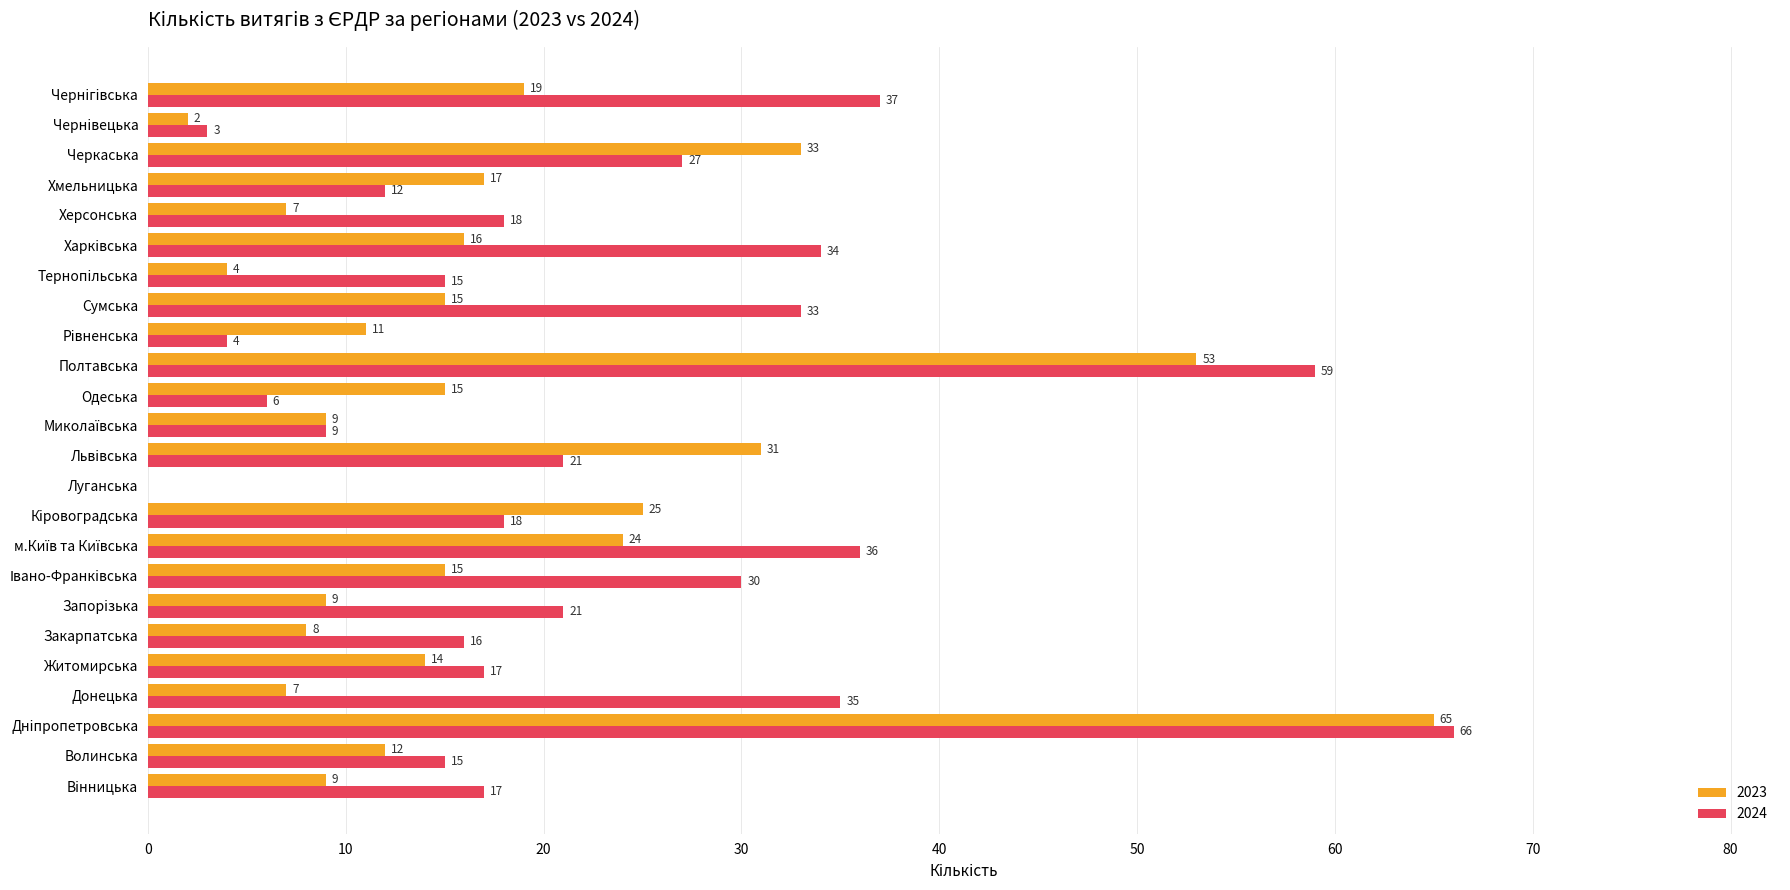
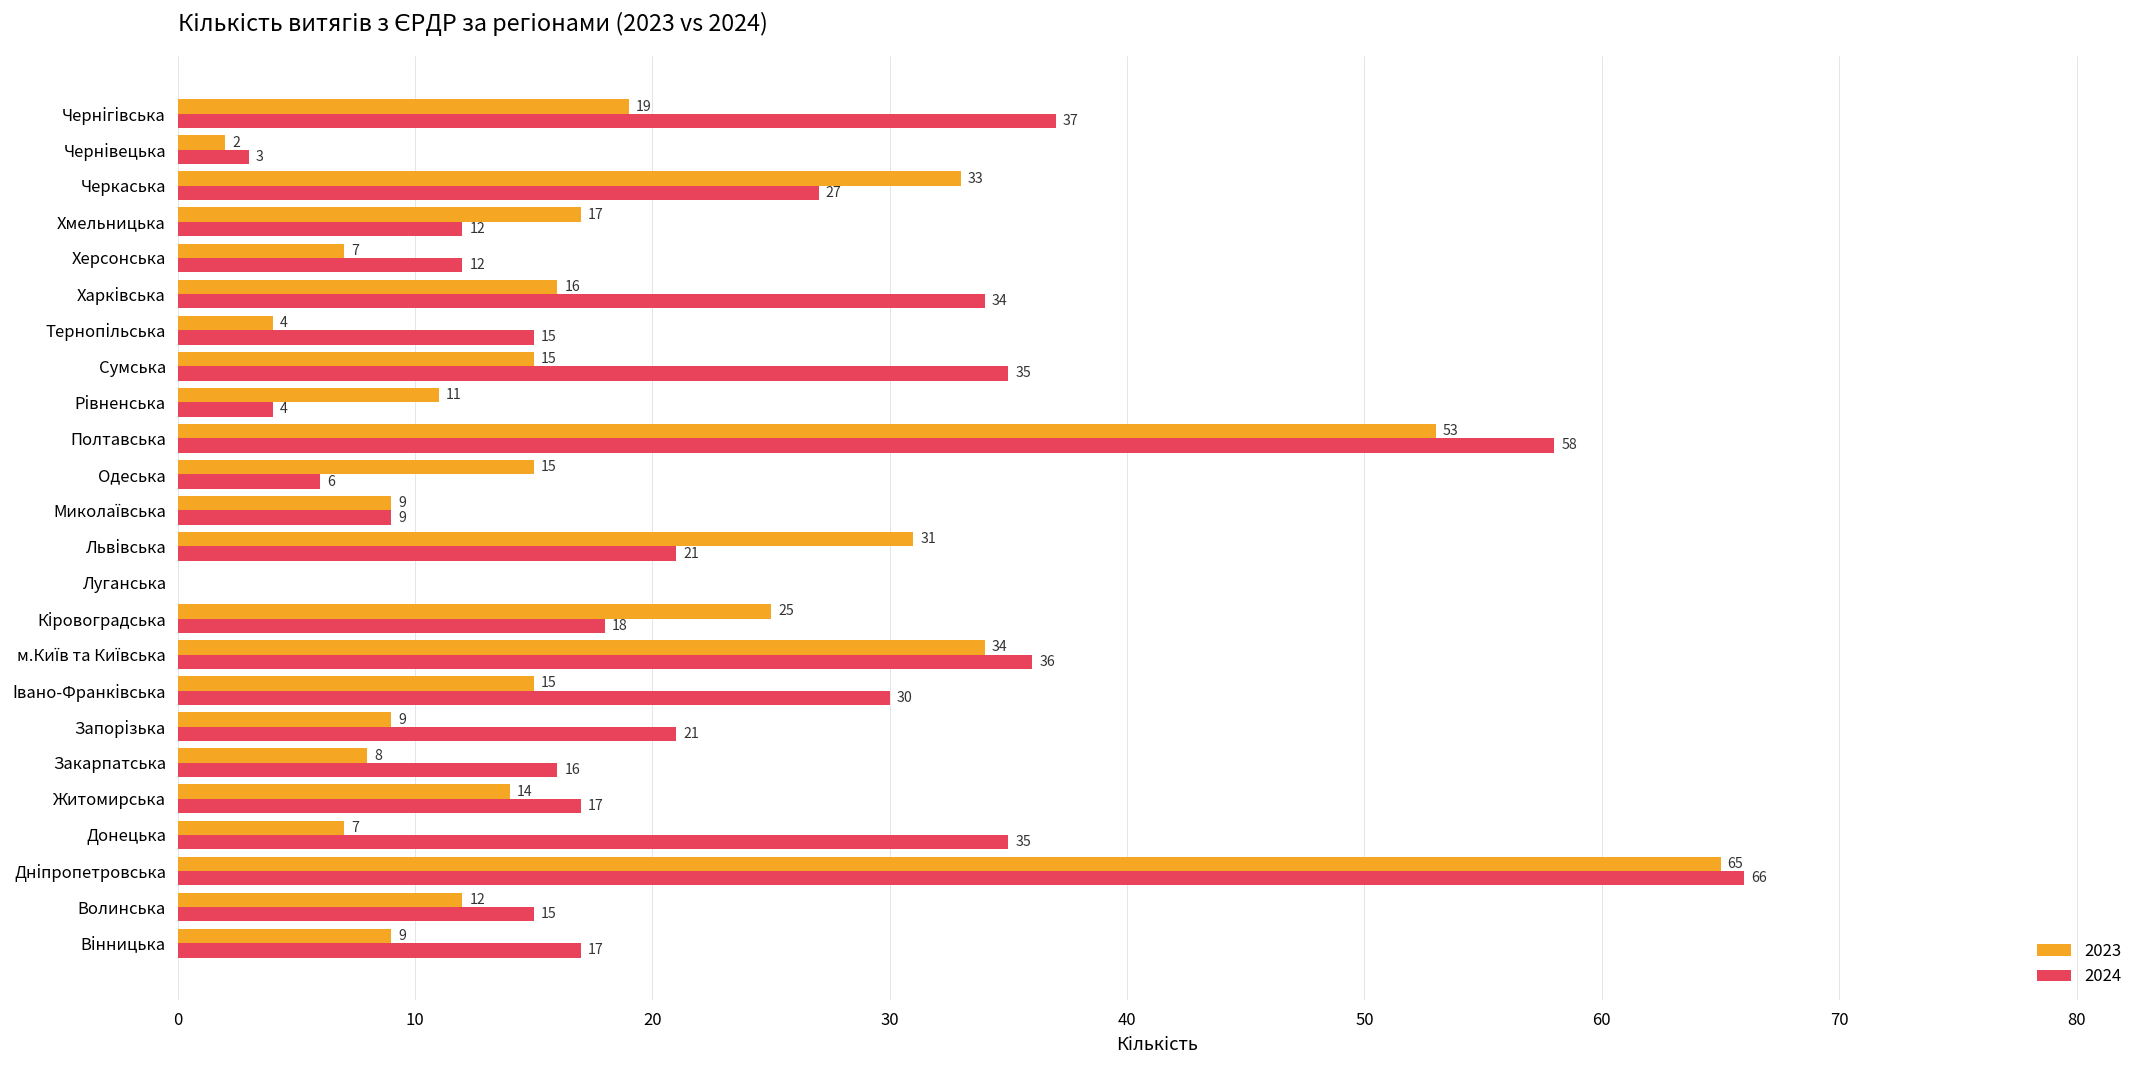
2024, Херсонська: 18 -> 12
2024, Сумська: 33 -> 35
2024, Полтавська: 59 -> 58
2023, м.Київ та Київська: 24 -> 34
